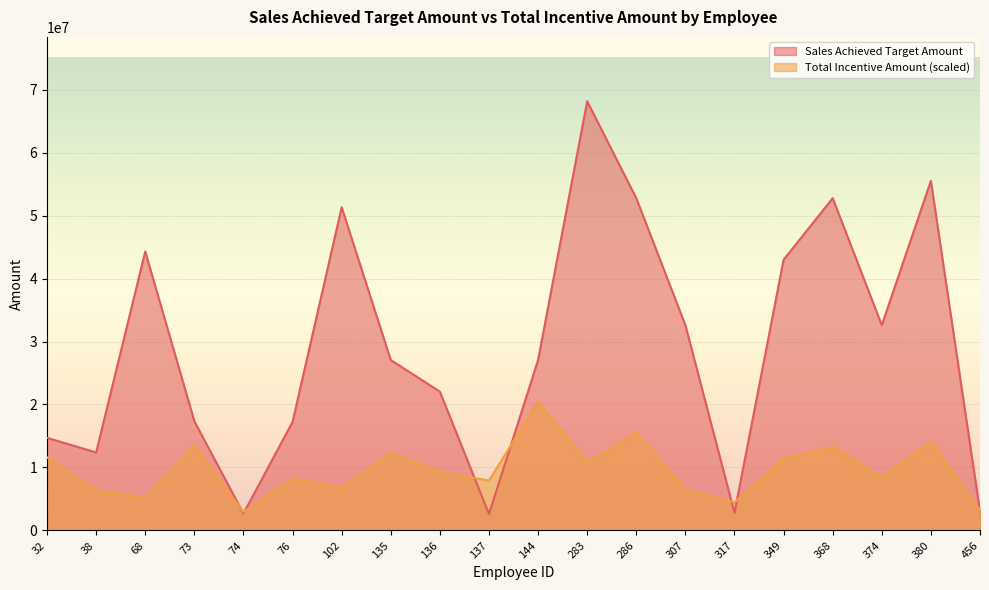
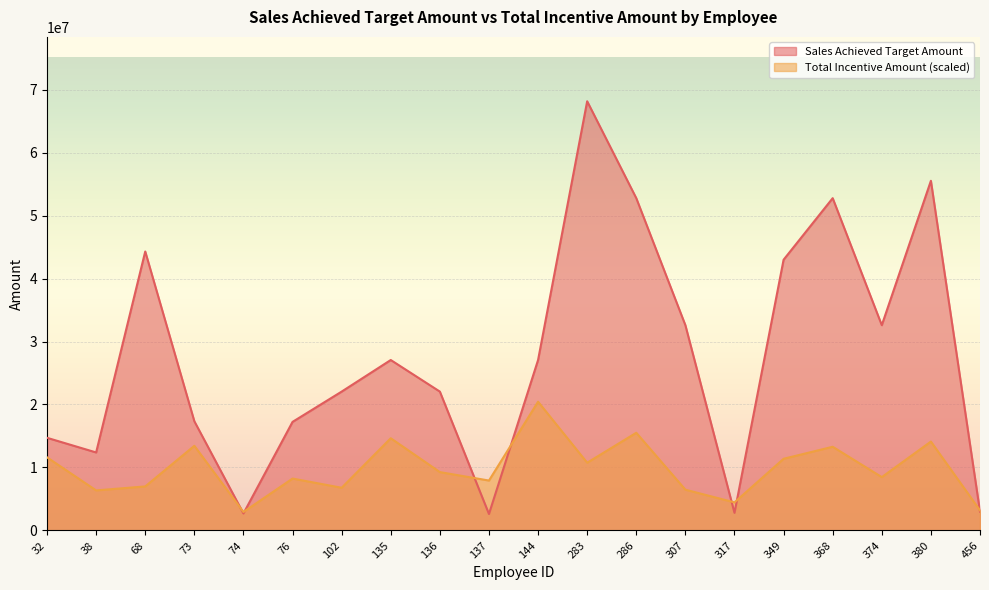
Total Incentive Amount (scaled), 68: 5000000 -> 7000000
Sales Achieved Target Amount, 102: 51000000 -> 22000000
Total Incentive Amount (scaled), 135: 12000000 -> 15000000
